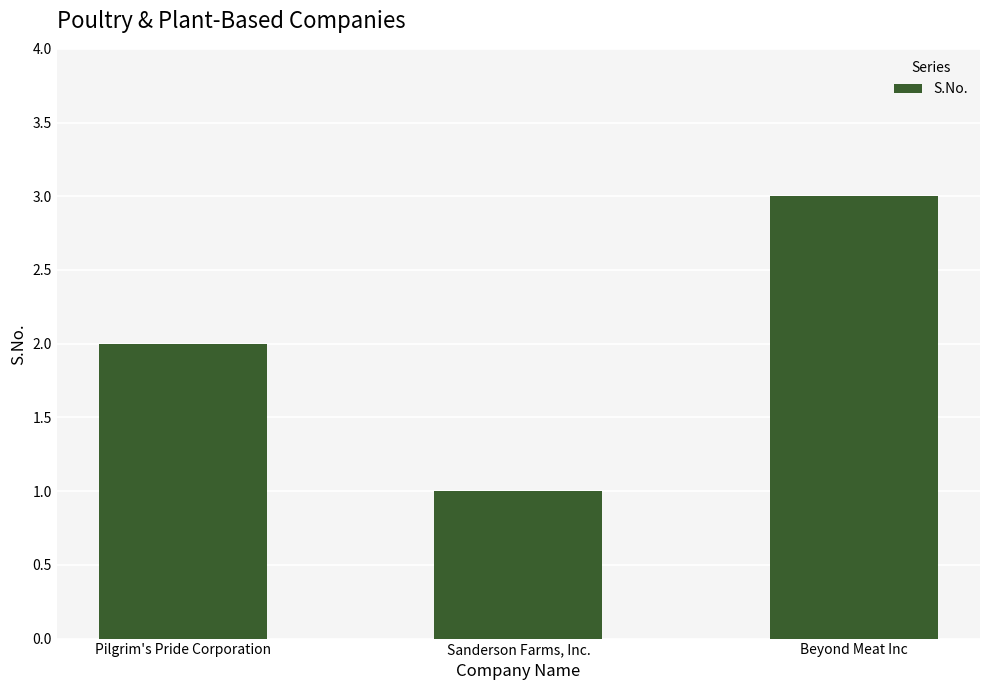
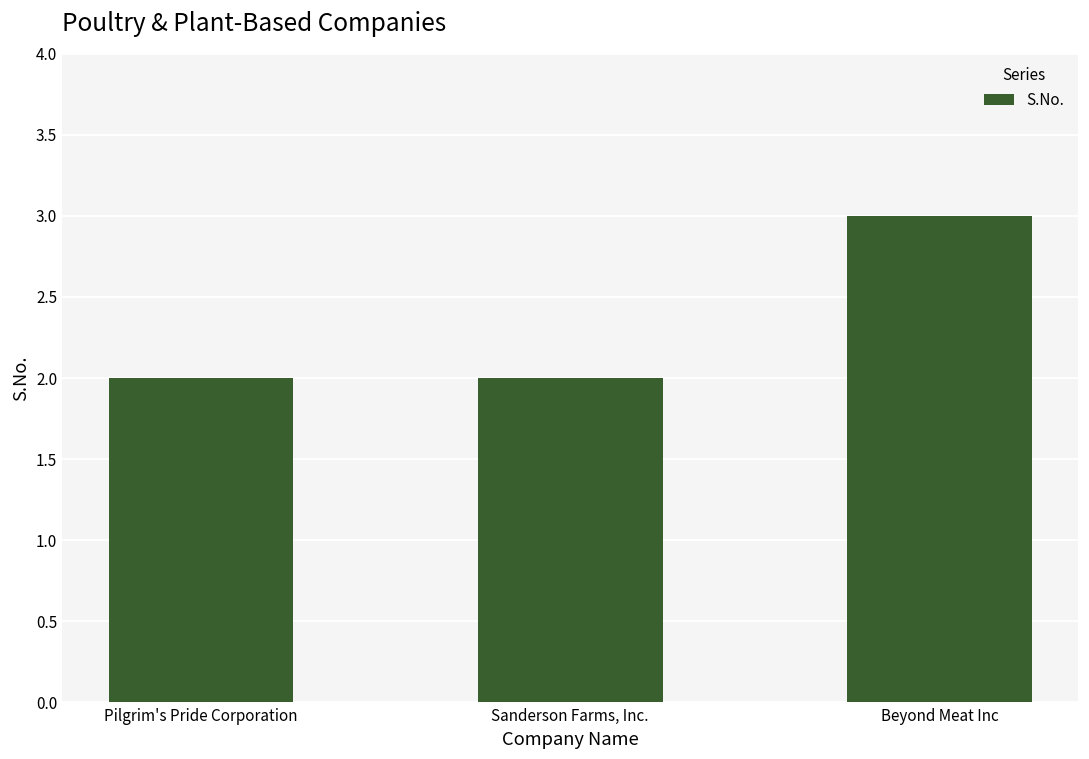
Sanderson Farms, Inc.: 1 -> 2
